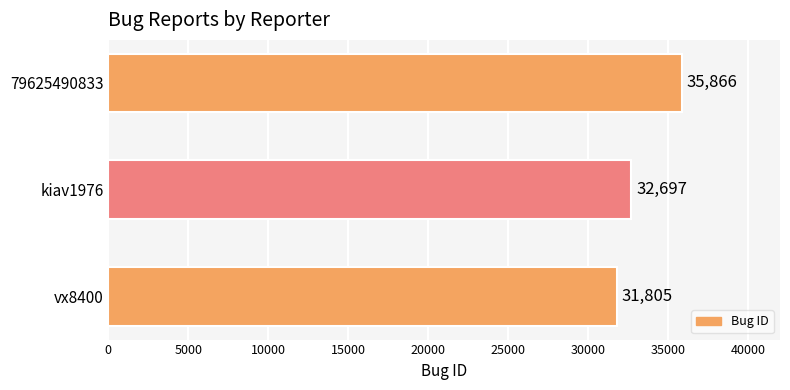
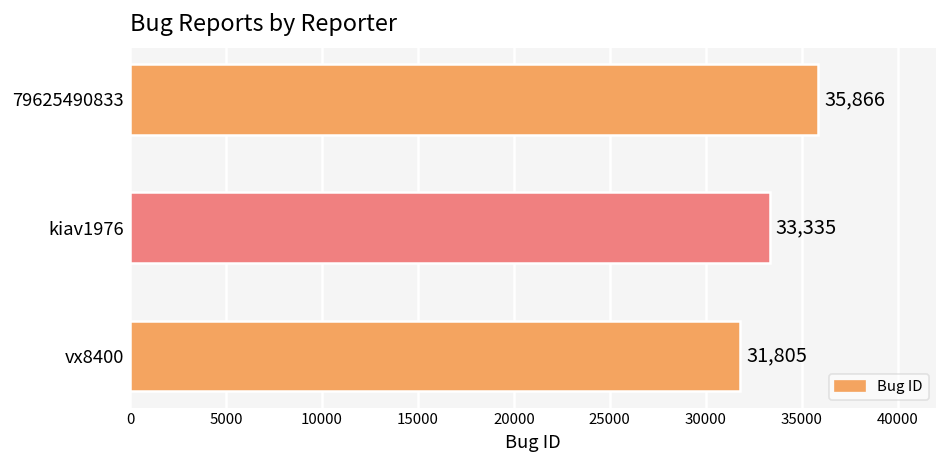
kiav1976: 32,697 -> 33,335
